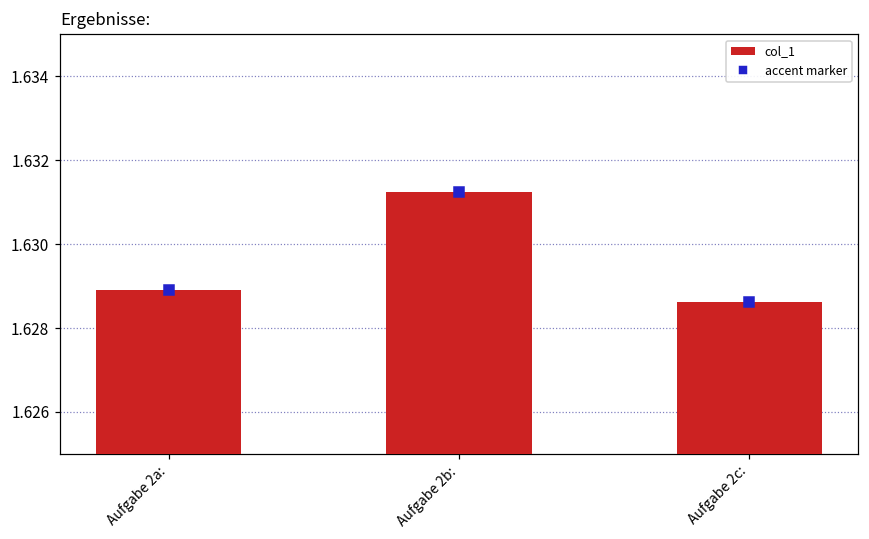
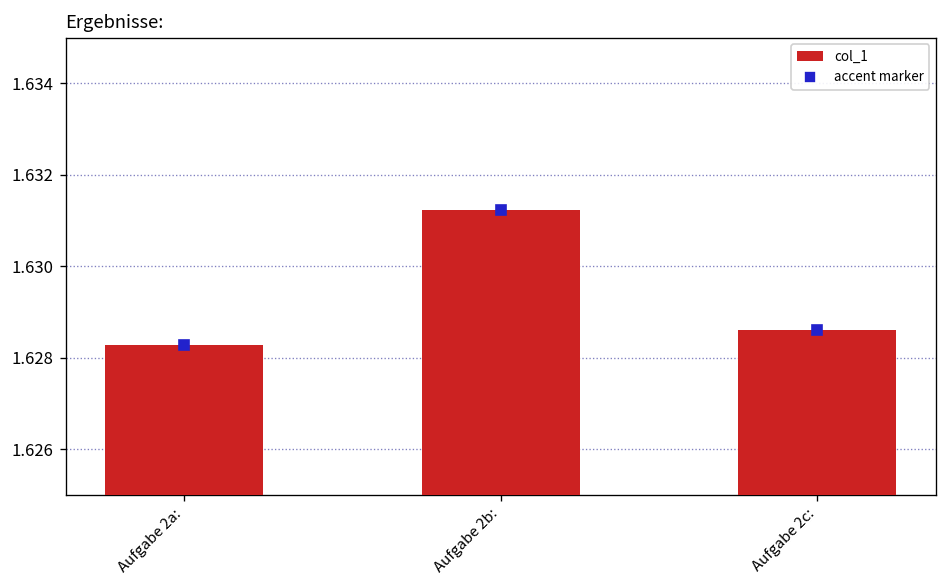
col_1, Aufgabe 2a:: 1.6289 -> 1.6283
